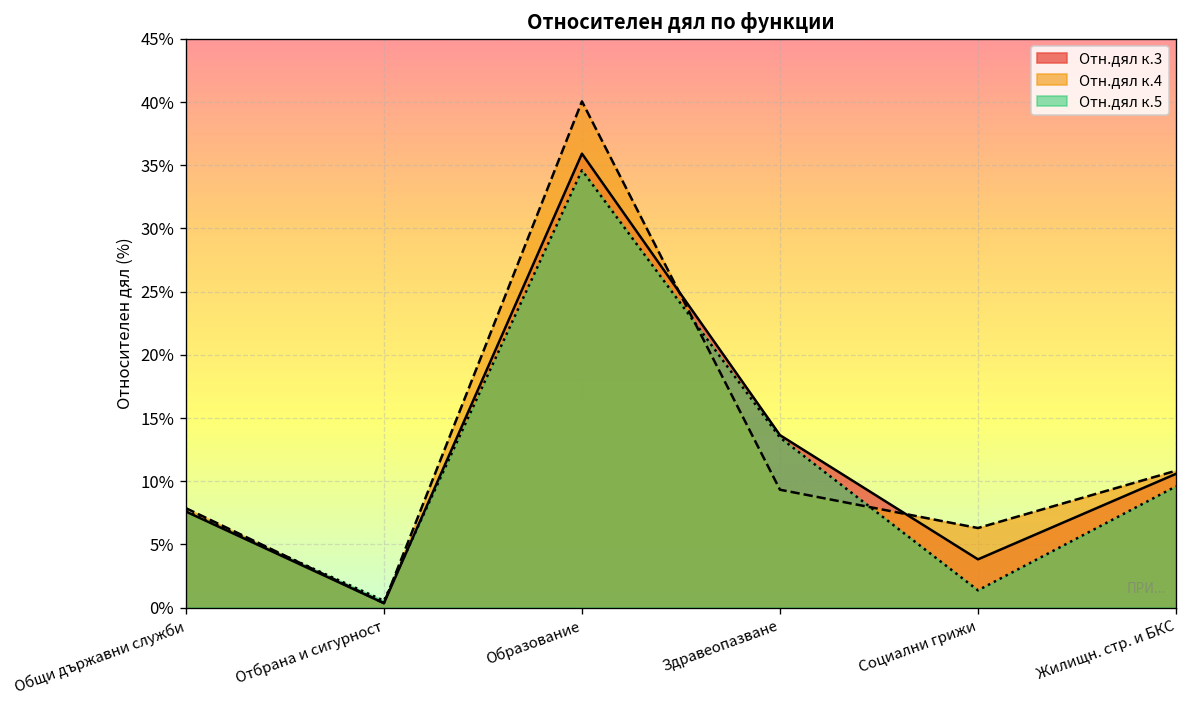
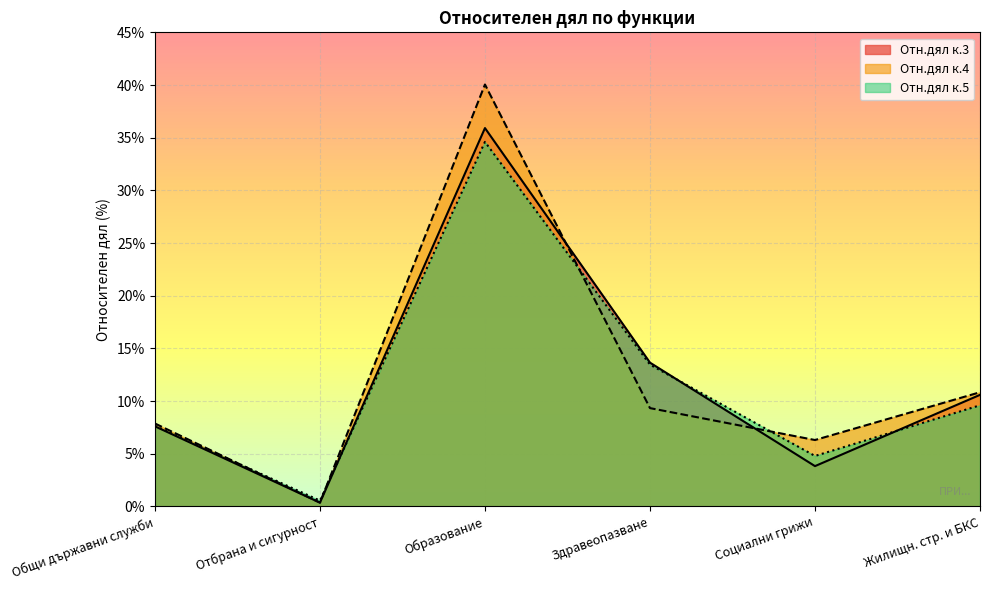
Отн.дял к.5, Социални грижи: 1.4% -> 4.8%
